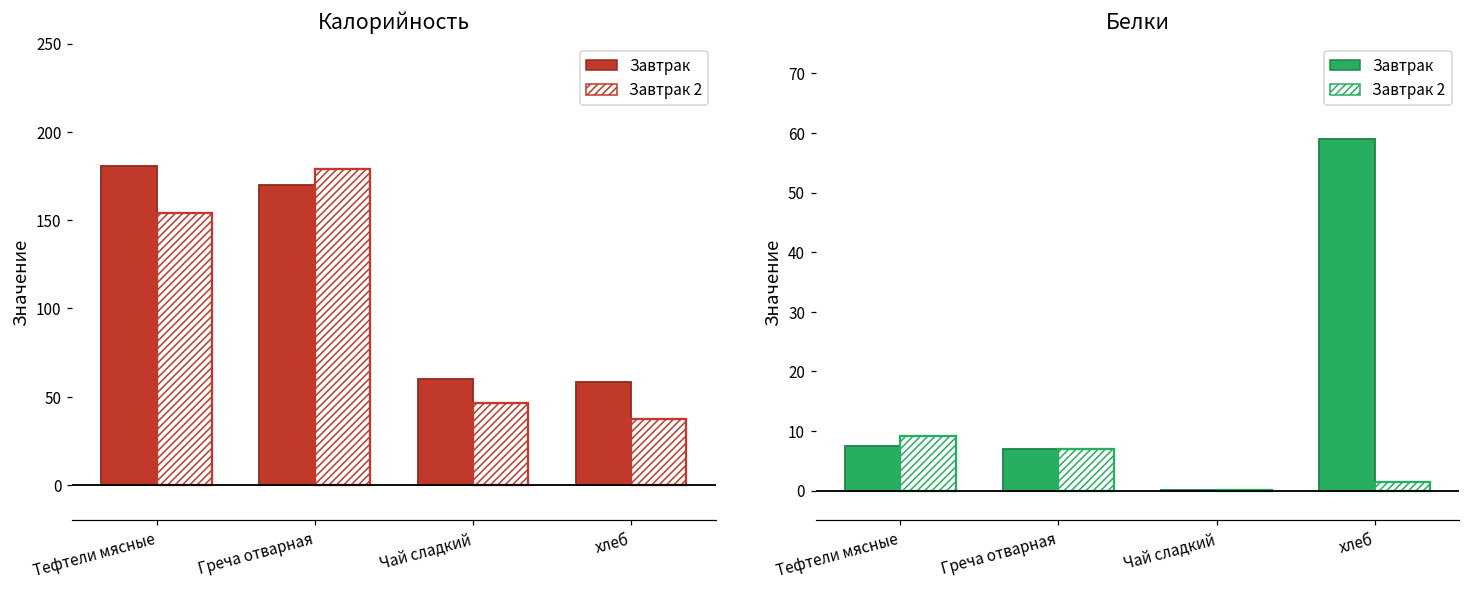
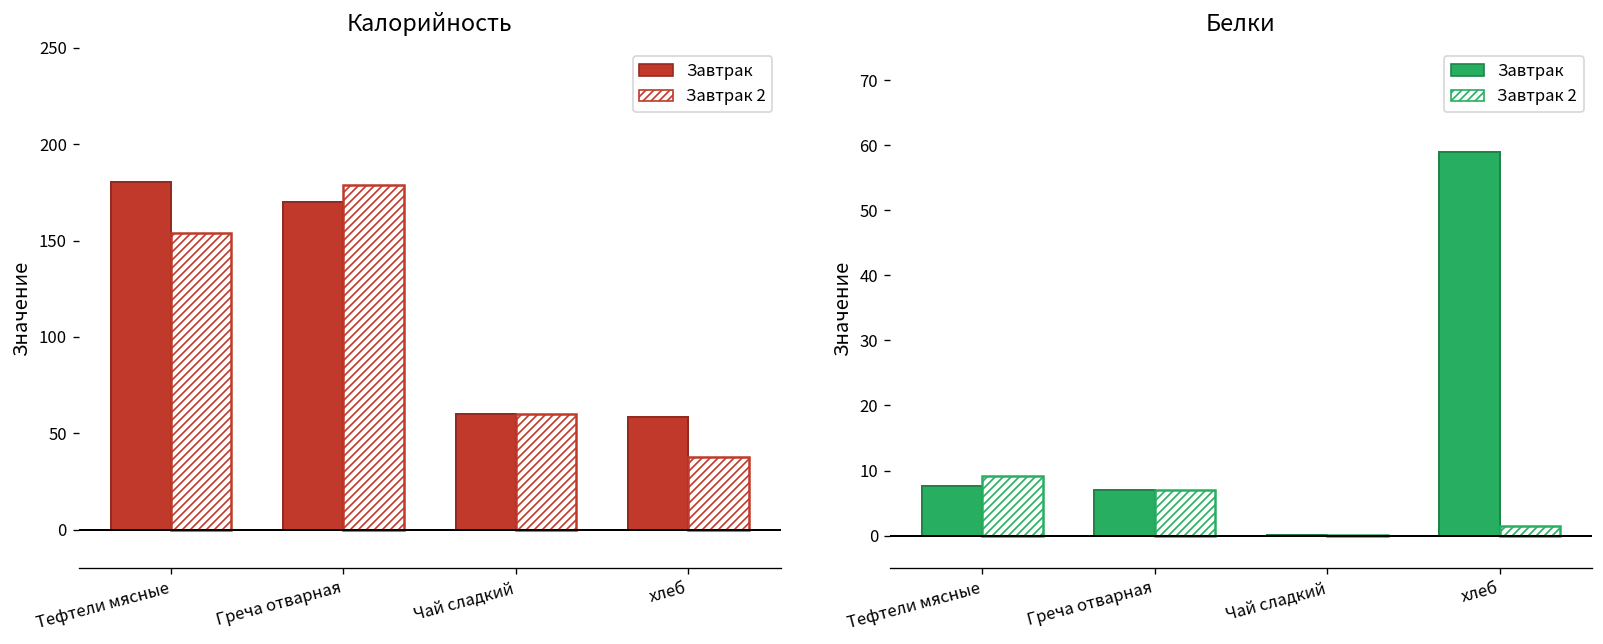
Калорийность, Завтрак 2, Чай сладкий: 46 -> 60
